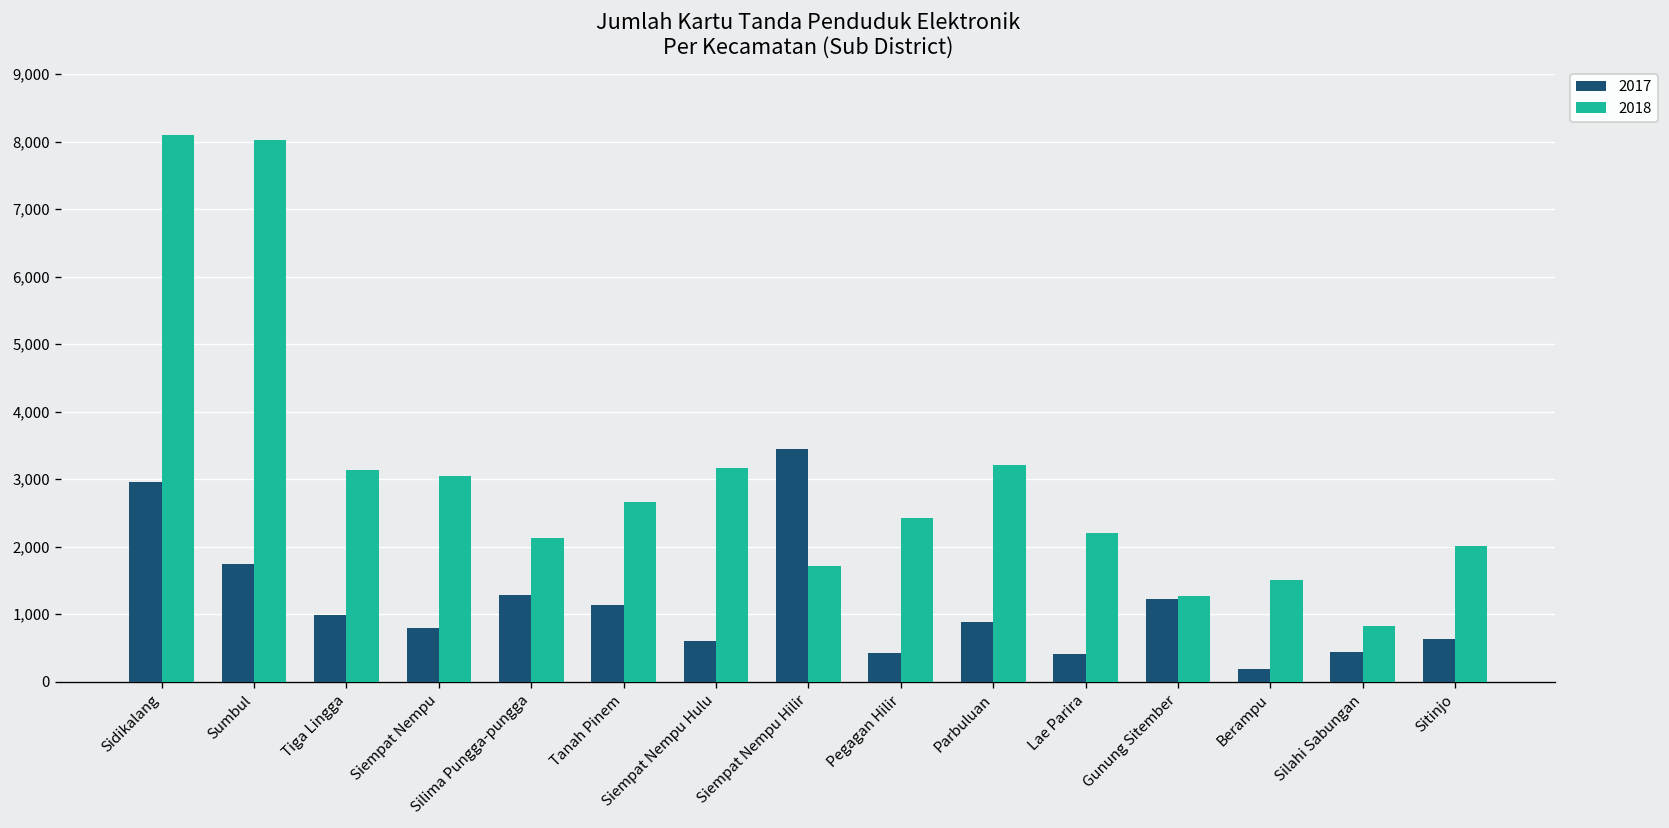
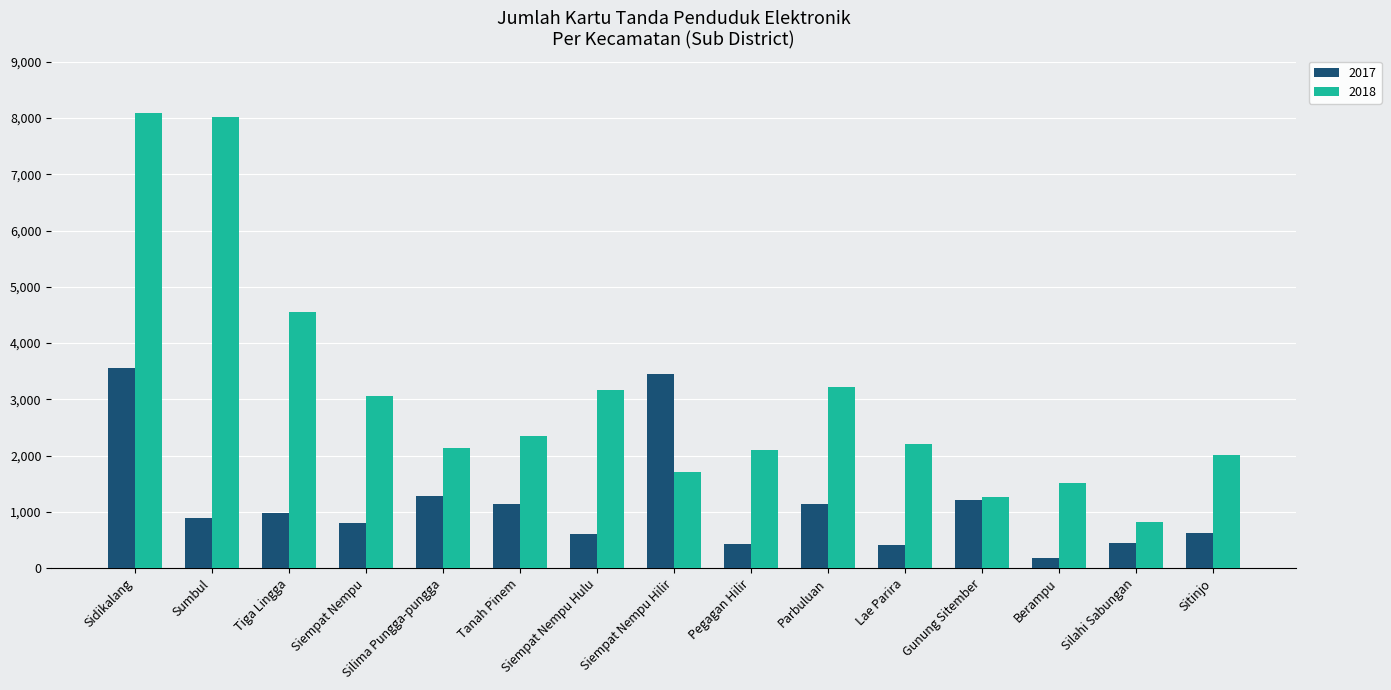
2017, Sidikalang: 3,000 -> 3,600
2017, Sumbul: 1,700 -> 900
2018, Tiga Lingga: 3,100 -> 4,600
2018, Tanah Pinem: 2,700 -> 2,400
2018, Pegagan Hilir: 2,400 -> 2,100
2017, Parbuluan: 900 -> 1,100
